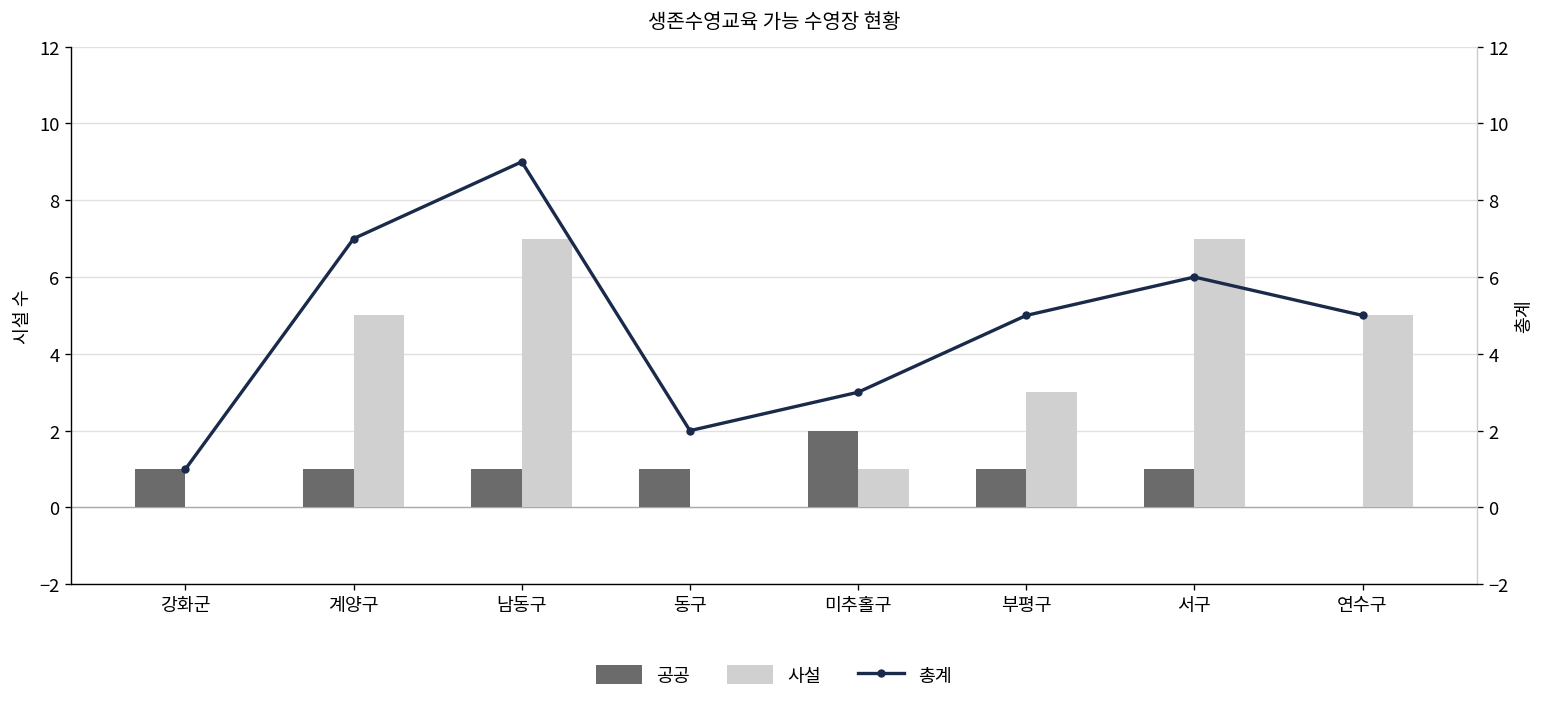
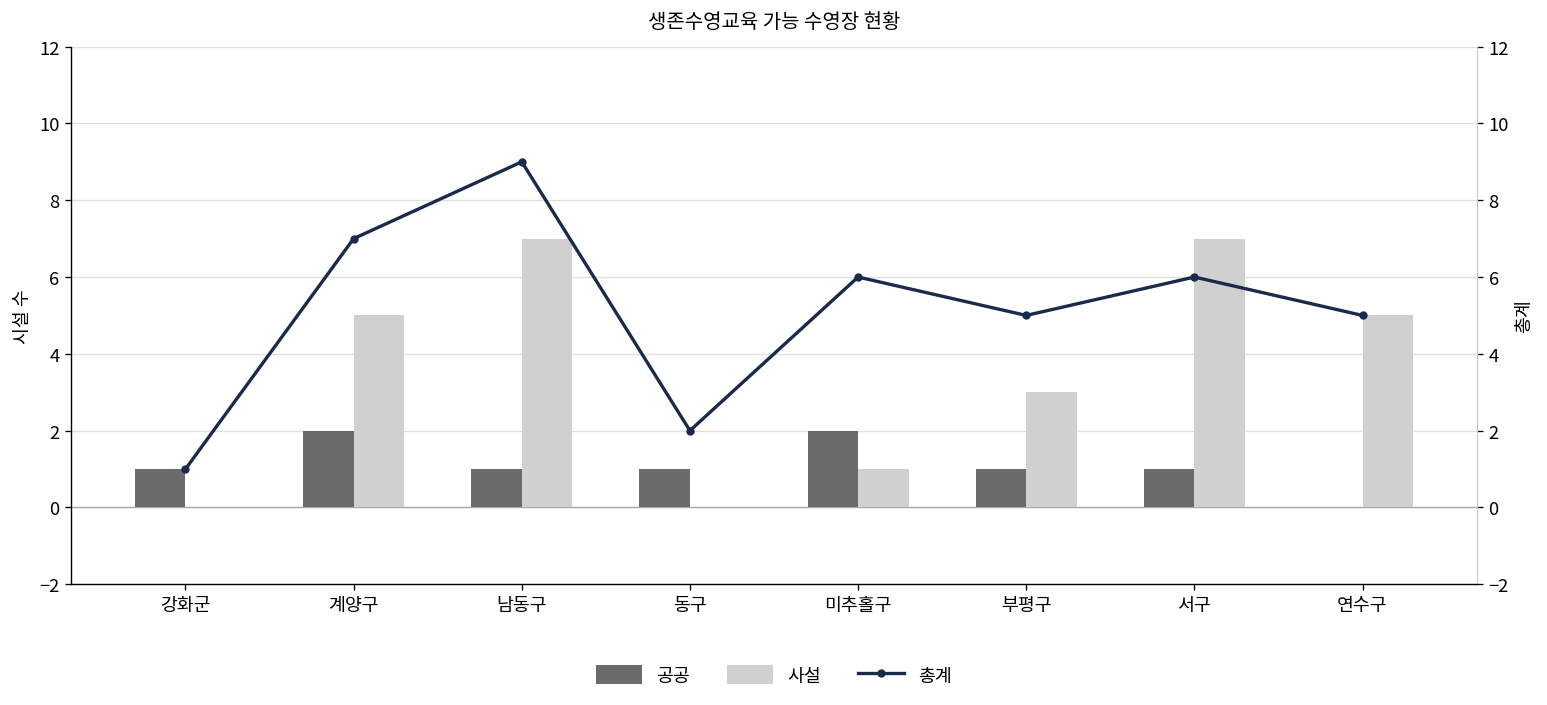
공공, 계양구: 1 -> 2
총계, 미추홀구: 3 -> 6
